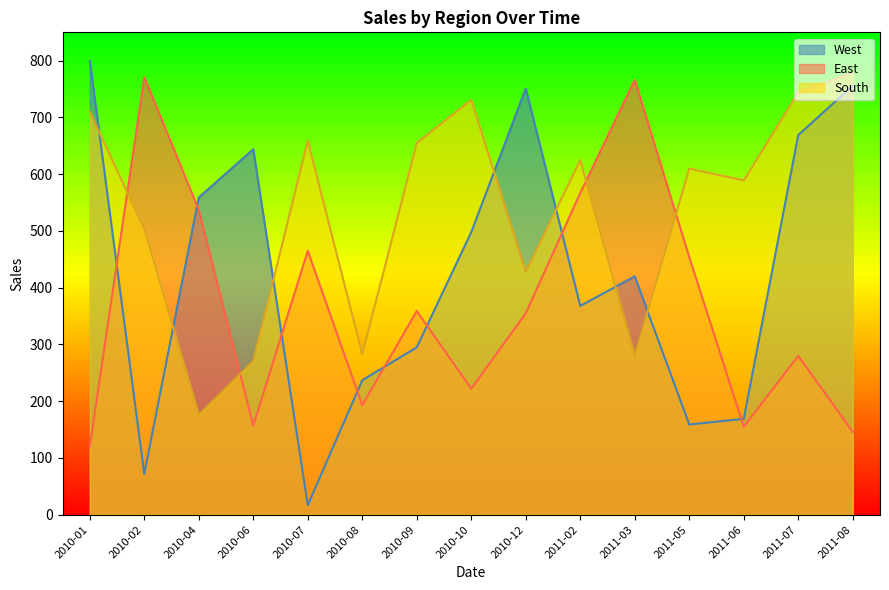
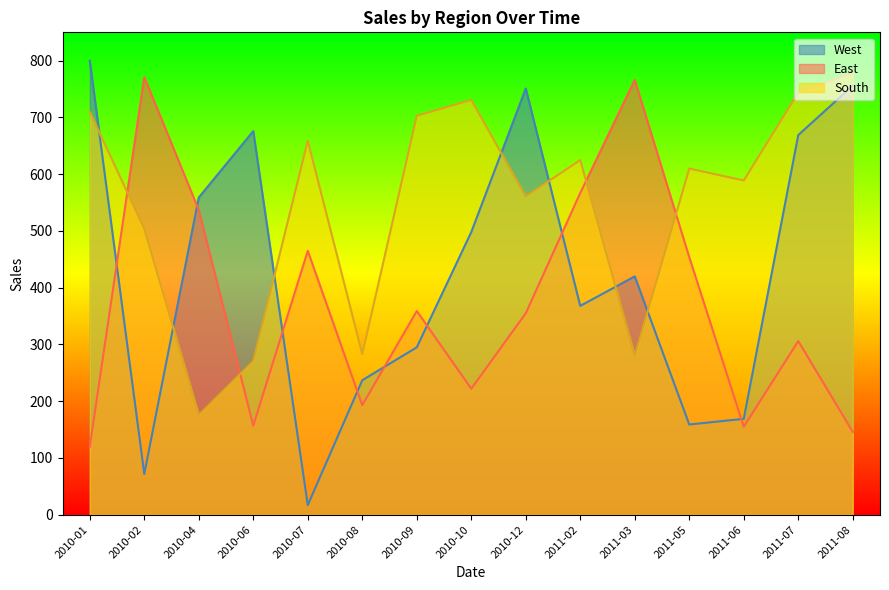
West, 2010-06: 640 -> 680
South, 2010-09: 660 -> 700
South, 2010-12: 430 -> 560
East, 2011-07: 280 -> 310
